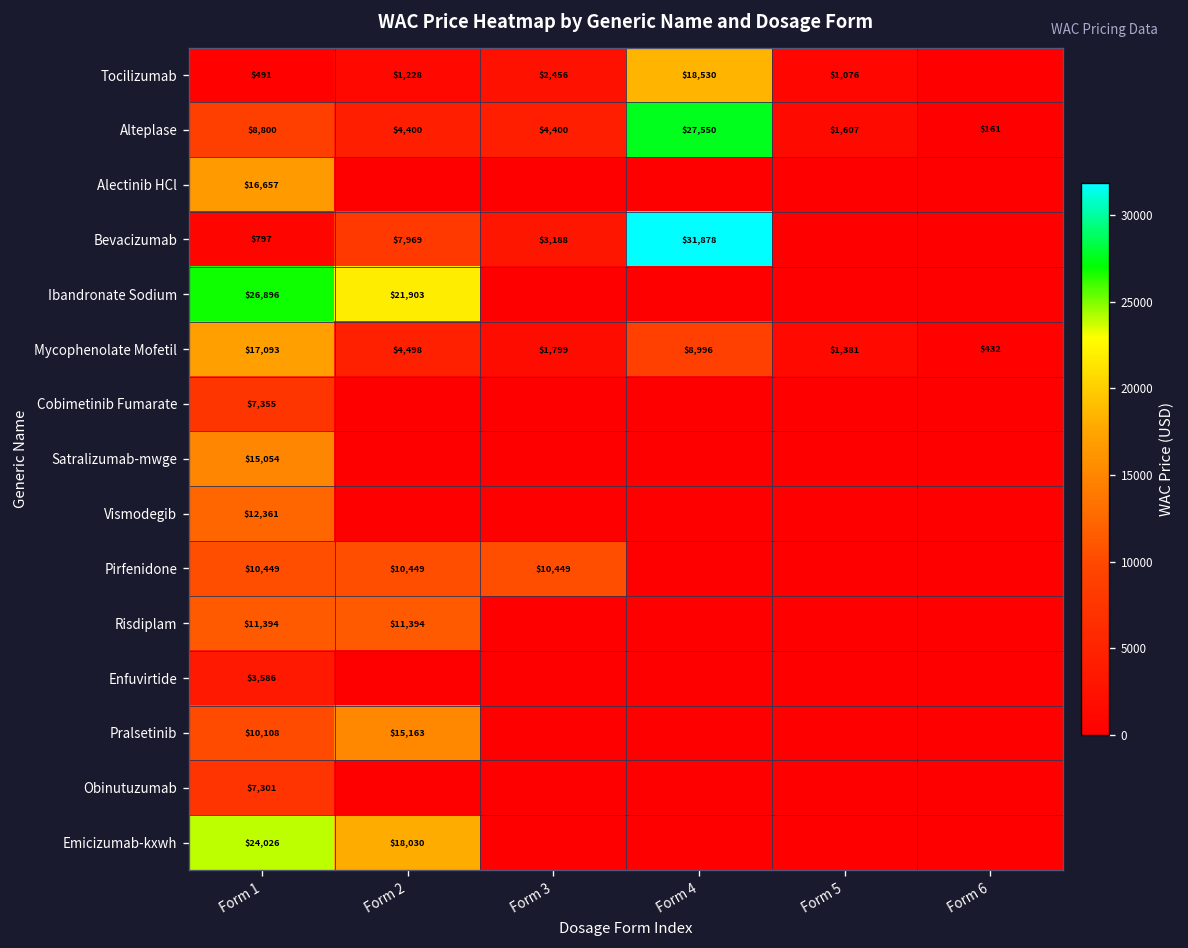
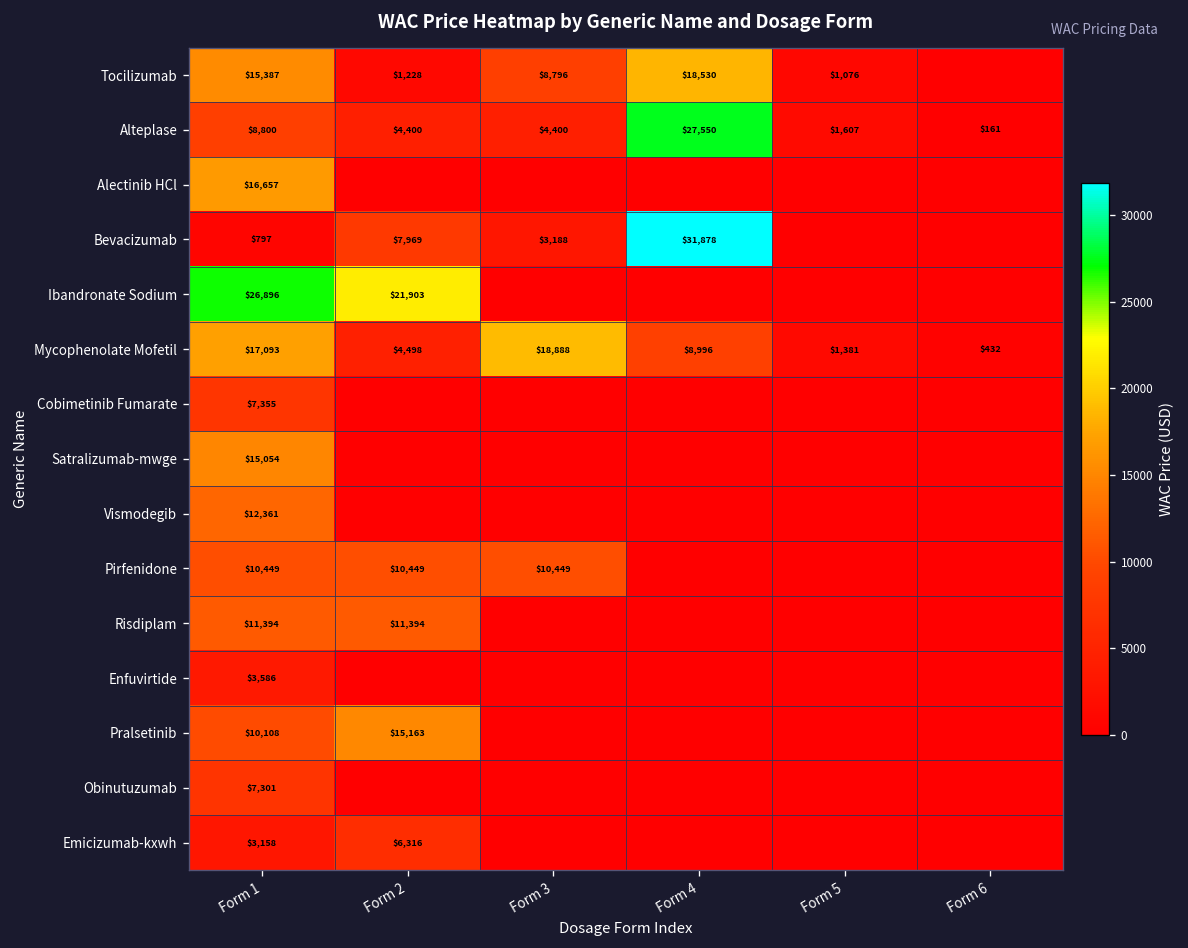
Tocilizumab, Form 1: $491 -> $15,387
Tocilizumab, Form 3: $2,456 -> $8,796
Mycophenolate Mofetil, Form 3: $1,799 -> $18,888
Emicizumab-kxwh, Form 1: $24,026 -> $3,158
Emicizumab-kxwh, Form 2: $18,030 -> $6,316
